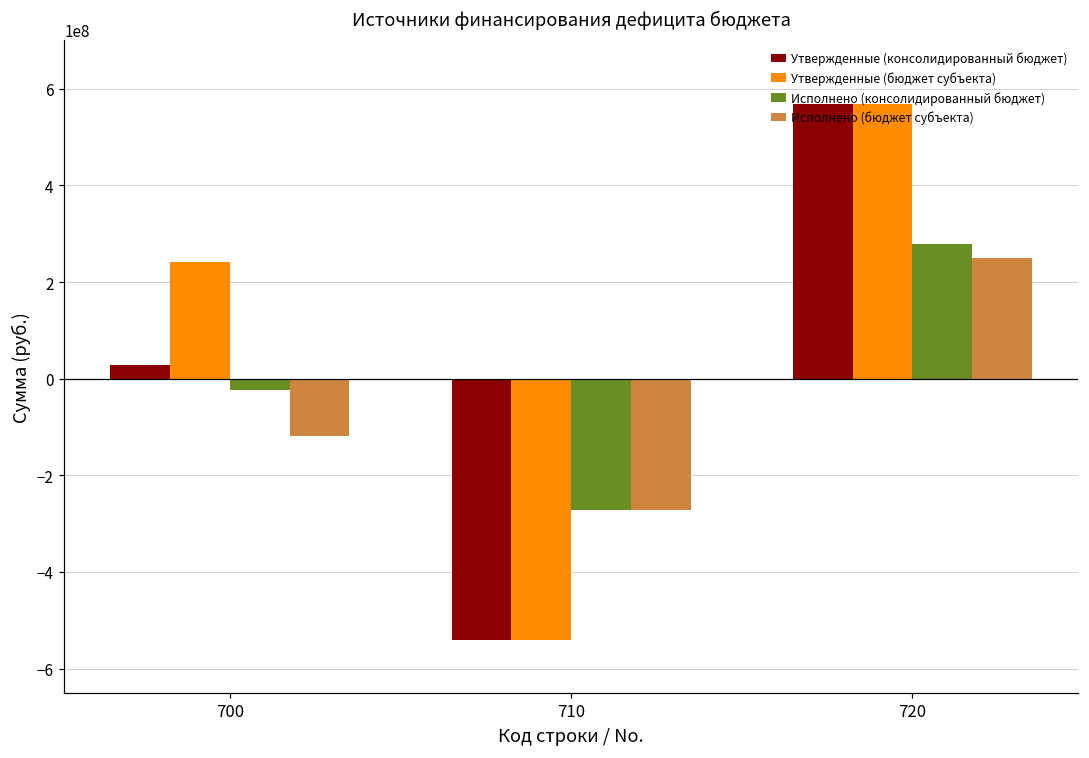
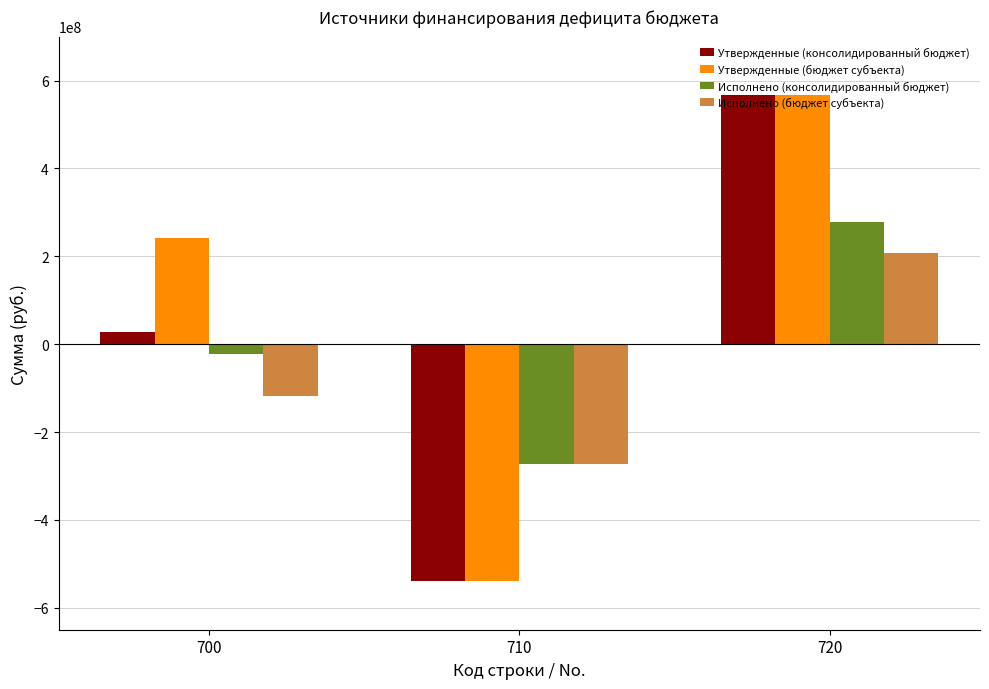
Исполнено (бюджет субъекта), 720: 250000000 -> 210000000
